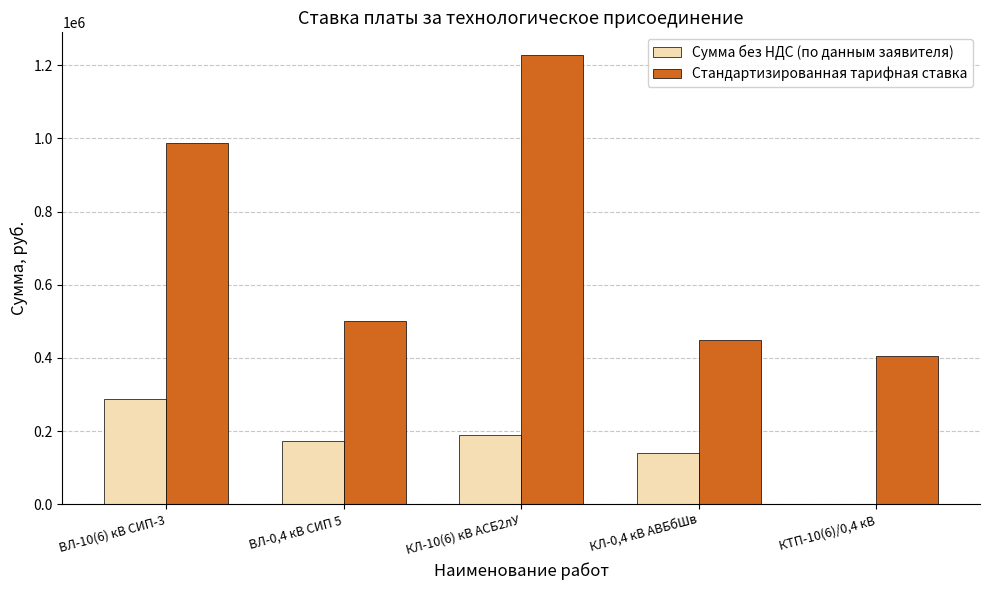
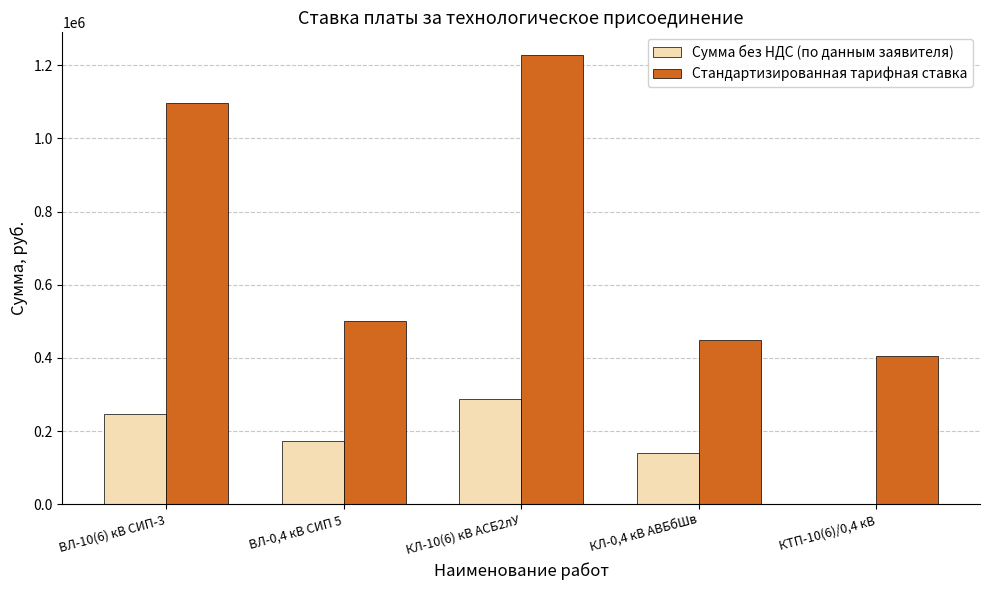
Сумма без НДС (по данным заявителя), ВЛ-10(6) кВ СИП-3: 290000 -> 250000
Стандартизированная тарифная ставка, ВЛ-10(6) кВ СИП-3: 990000 -> 1100000
Сумма без НДС (по данным заявителя), КЛ-10(6) кВ АСБ2лУ: 190000 -> 290000
